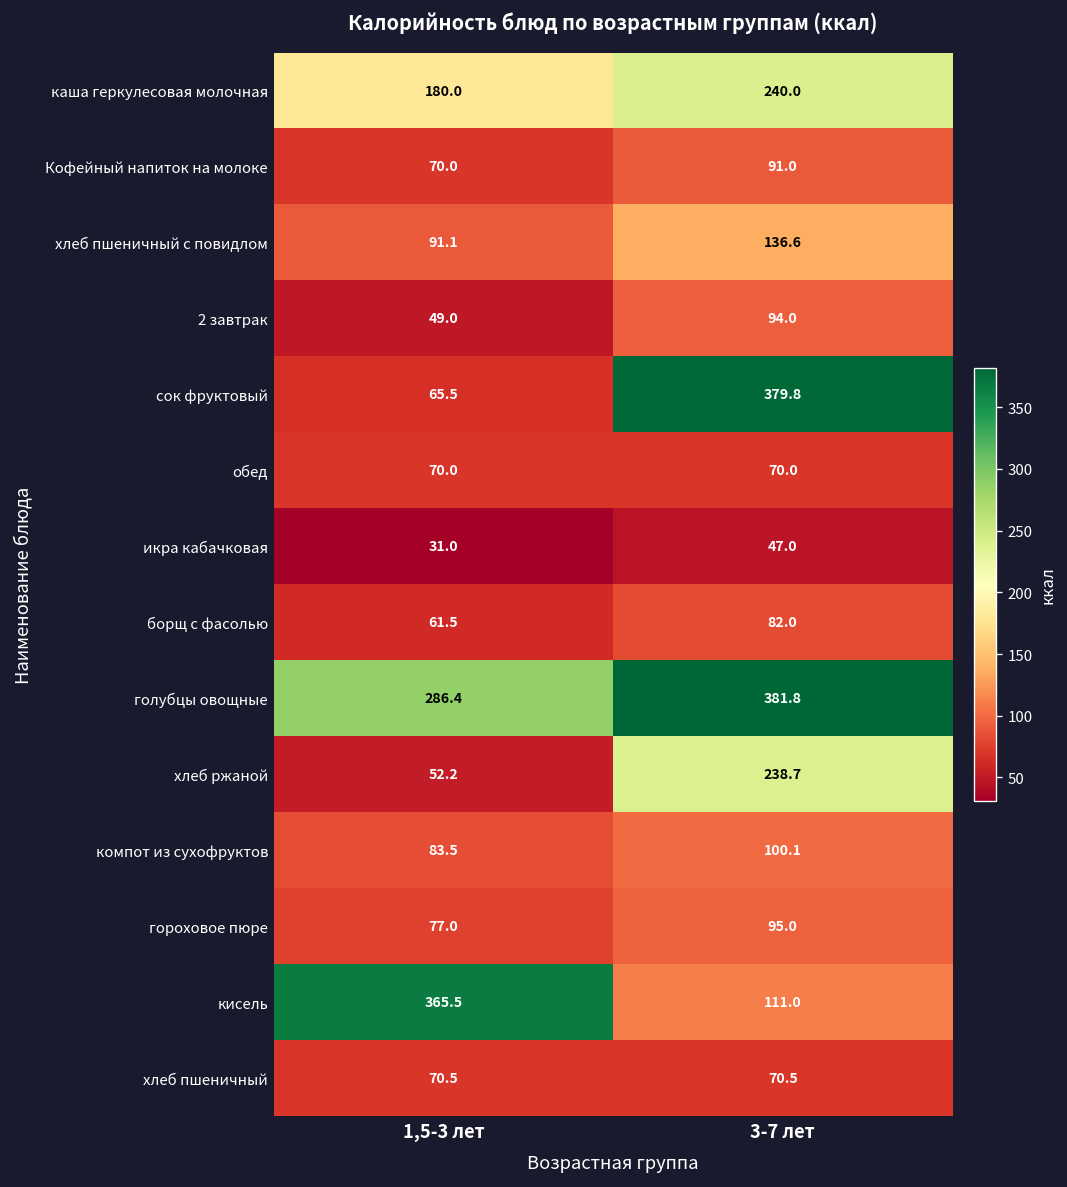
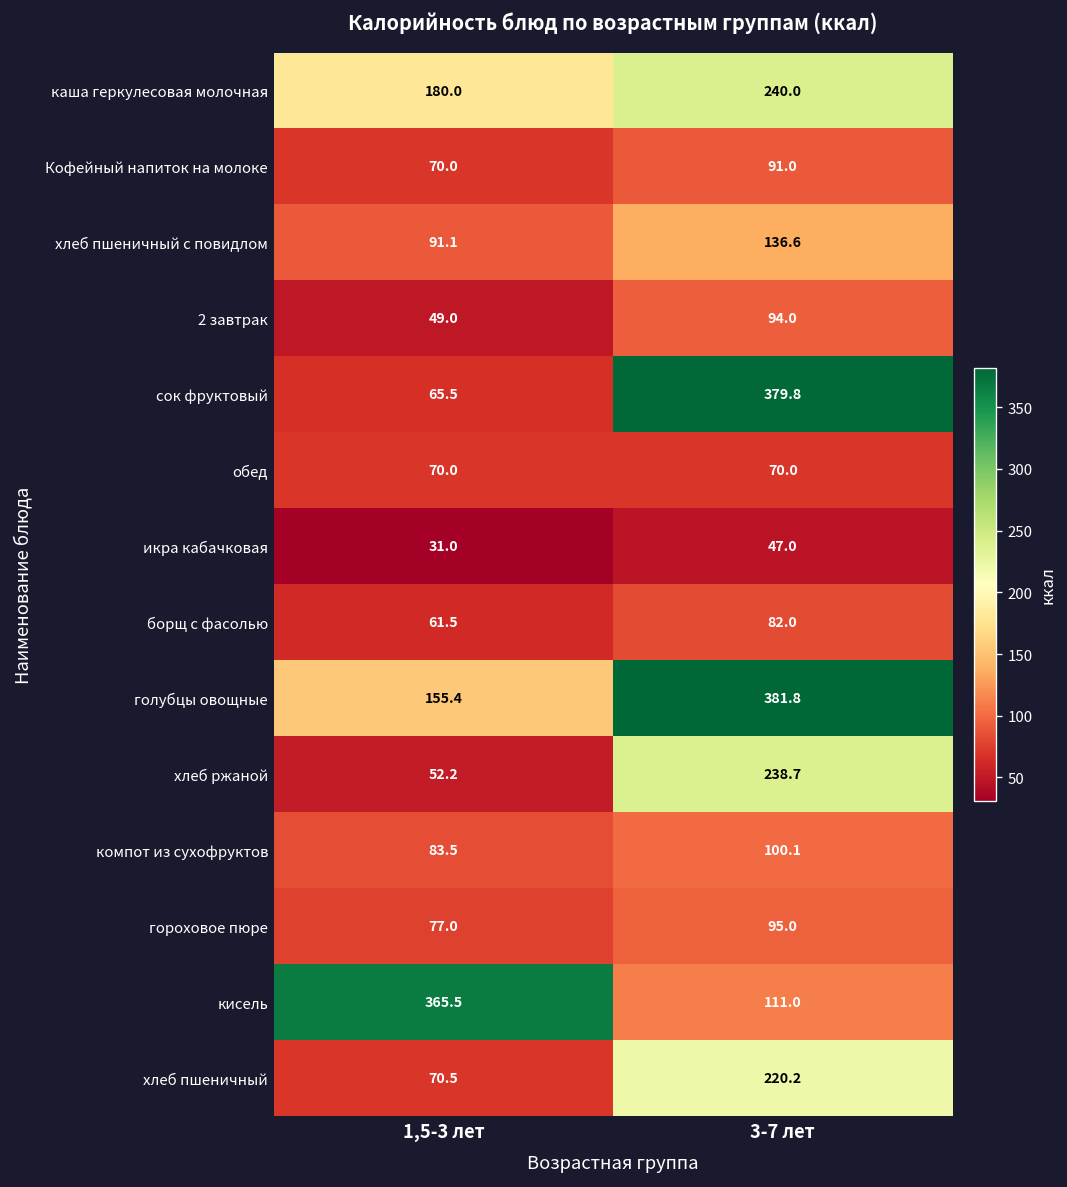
голубцы овощные, 1,5-3 лет: 286.4 -> 155.4
хлеб пшеничный, 3-7 лет: 70.5 -> 220.2
